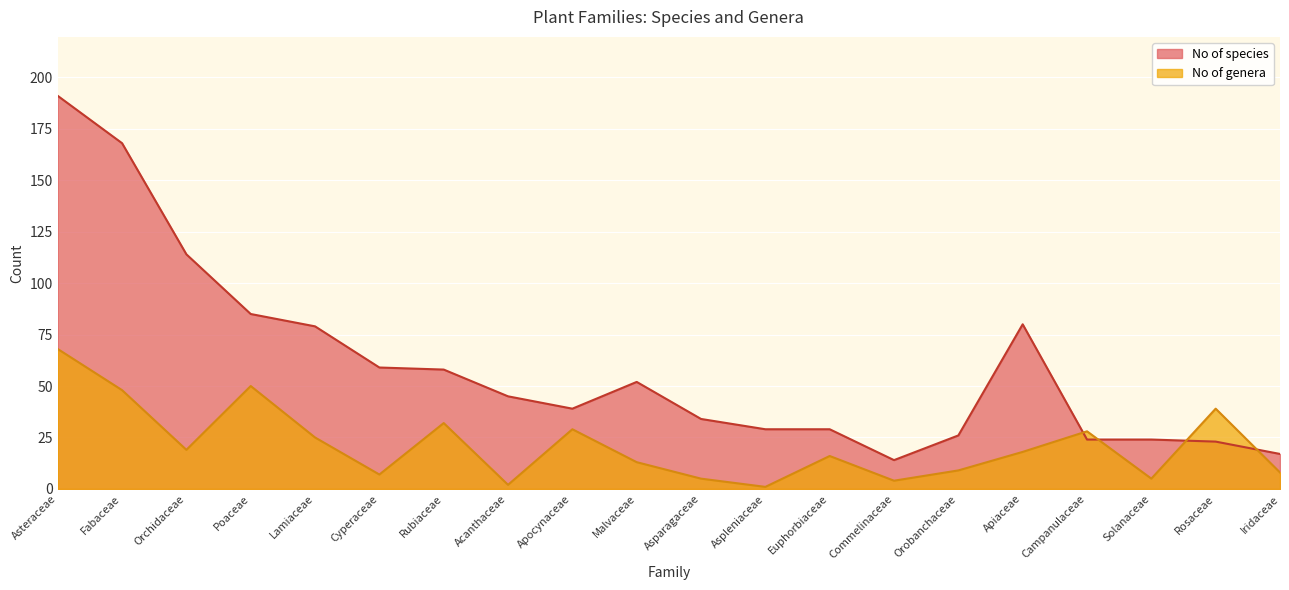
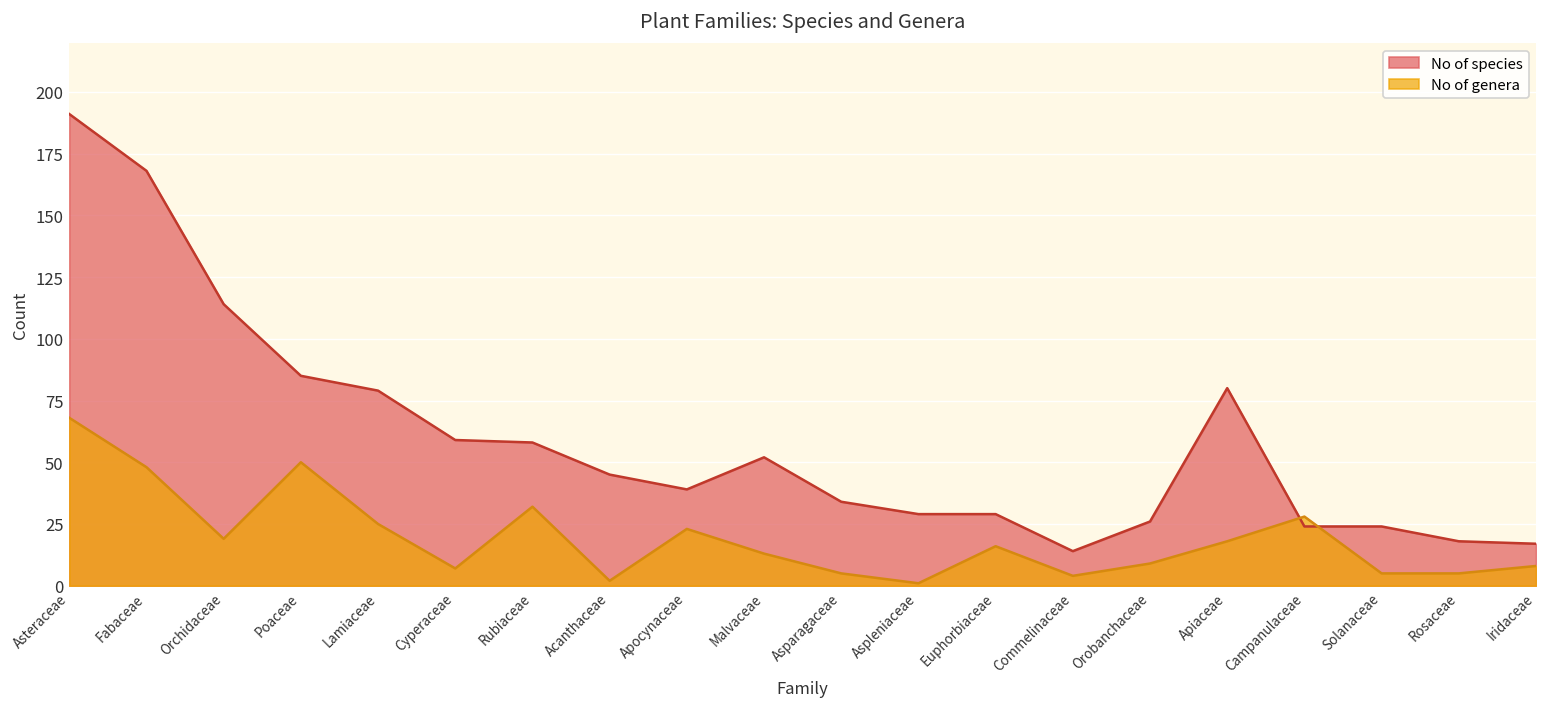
No of genera, Apocynaceae: 29 -> 23
No of species, Rosaceae: 23 -> 18
No of genera, Rosaceae: 39 -> 5
